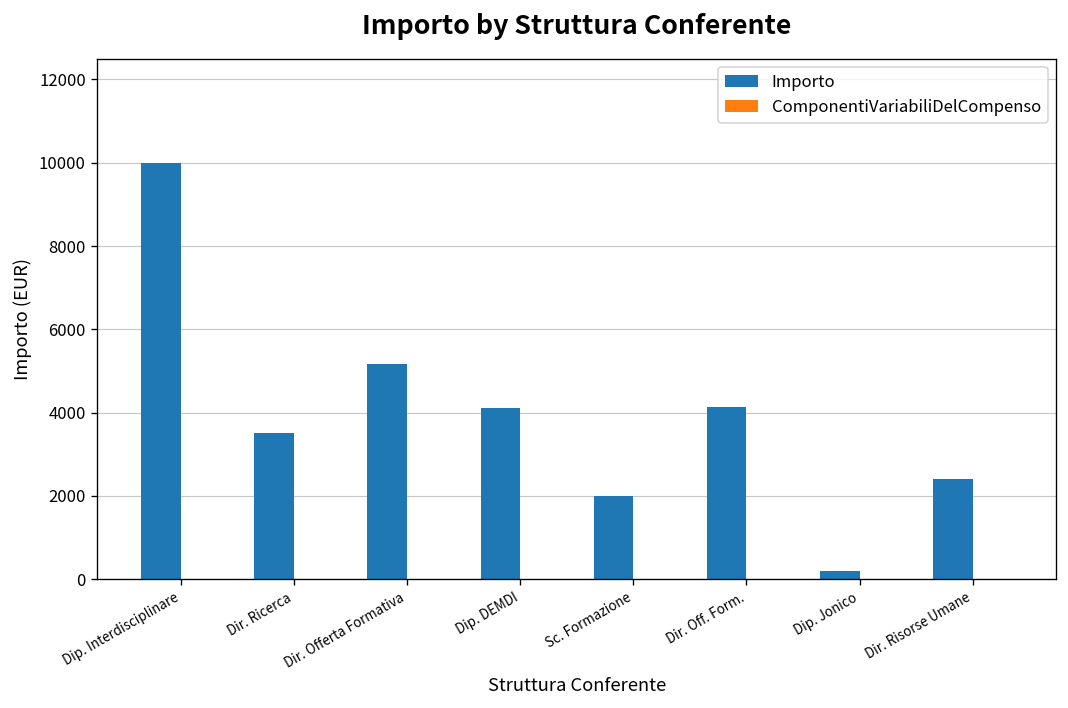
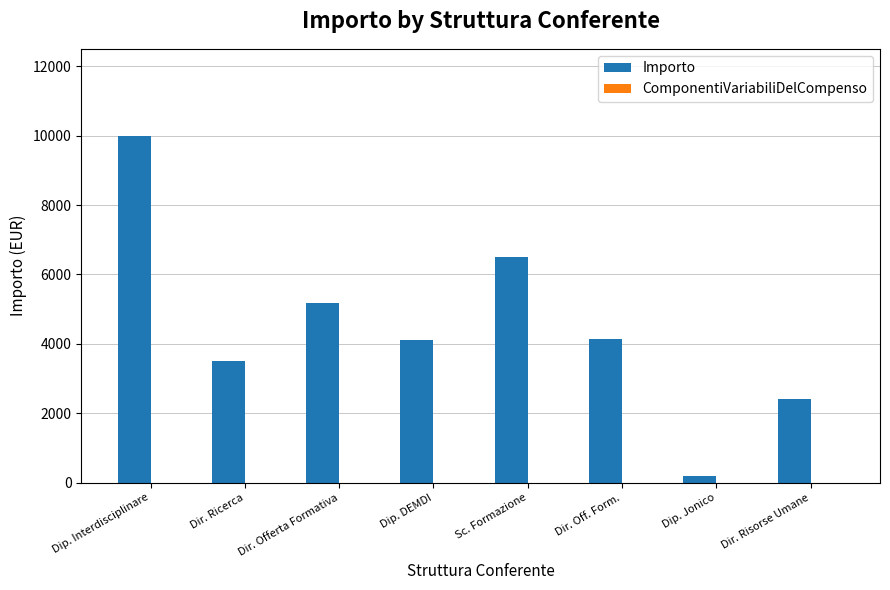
Importo, Sc. Formazione: 2000 -> 6500
